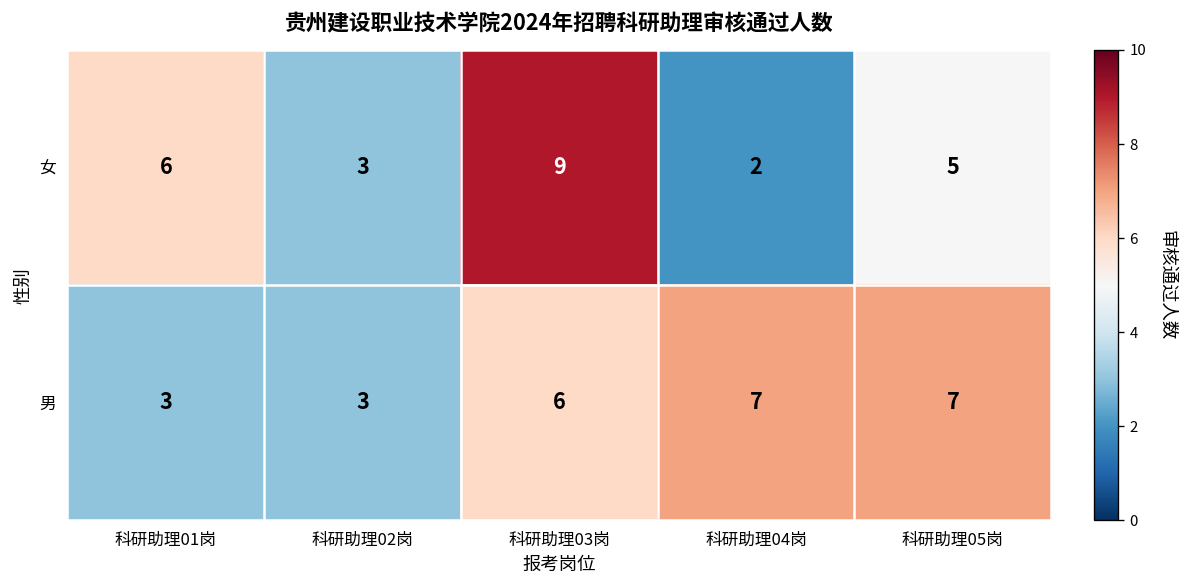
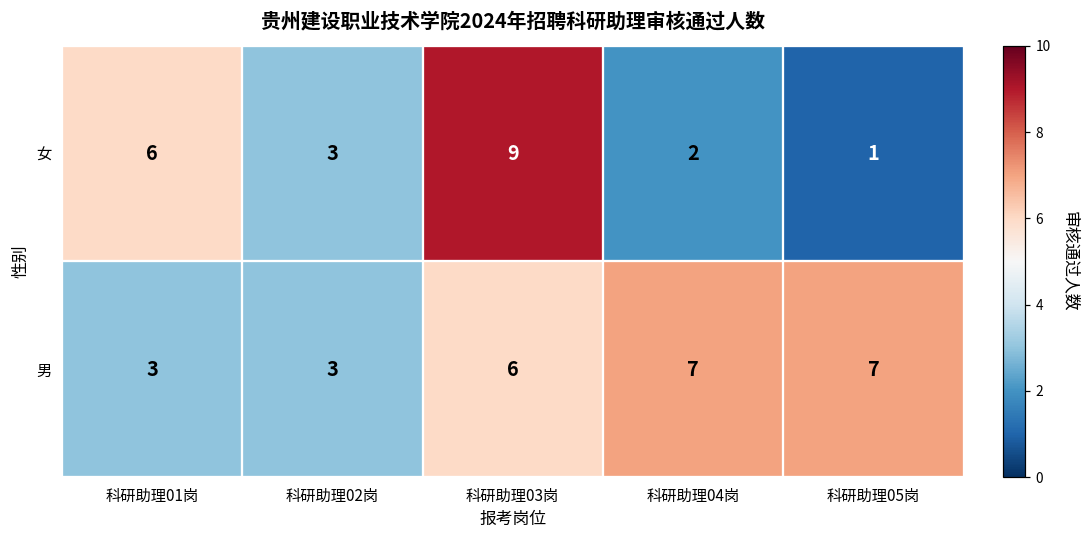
女, 科研助理05岗: 5 -> 1
